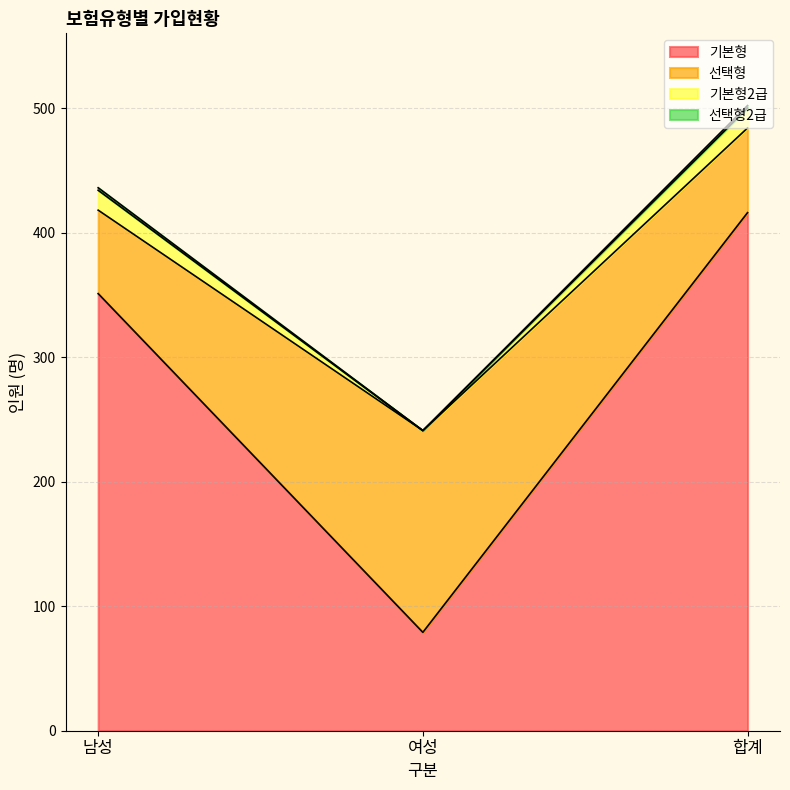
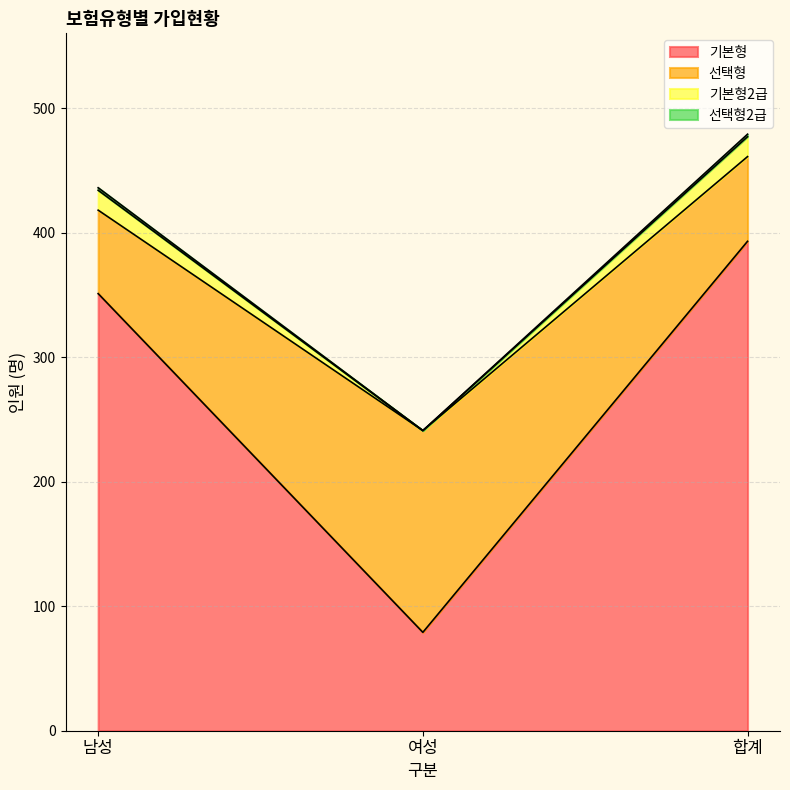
기본형, 합계: 416 -> 393
